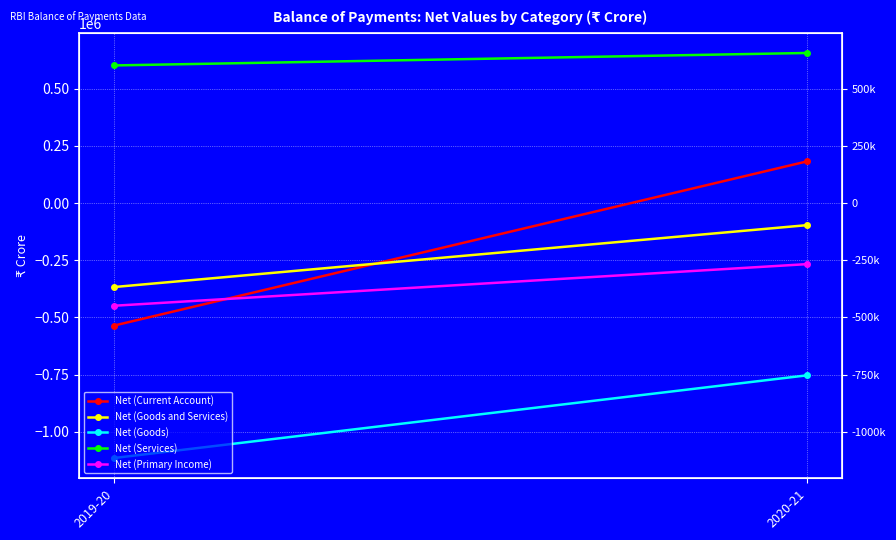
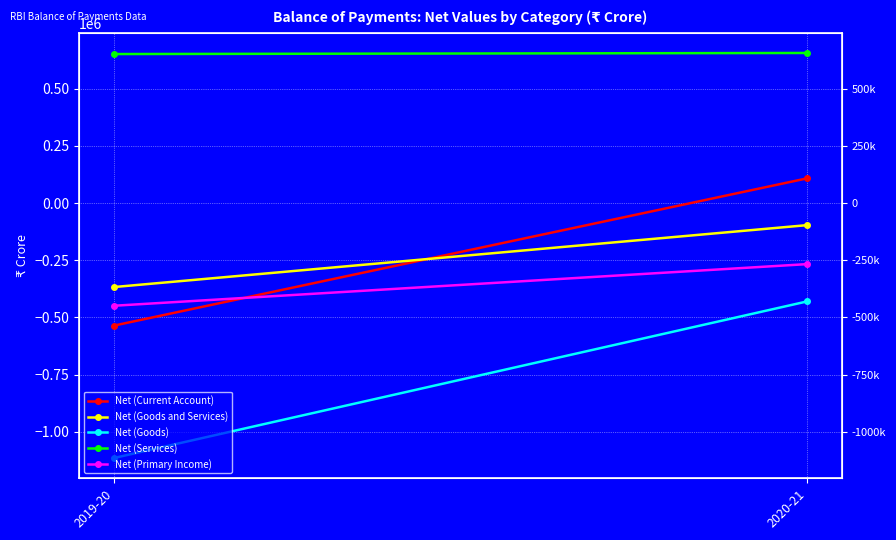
Net (Services), 2019-20: 600000 -> 650000
Net (Current Account), 2020-21: 180000 -> 110000
Net (Goods), 2020-21: -750000 -> -430000
